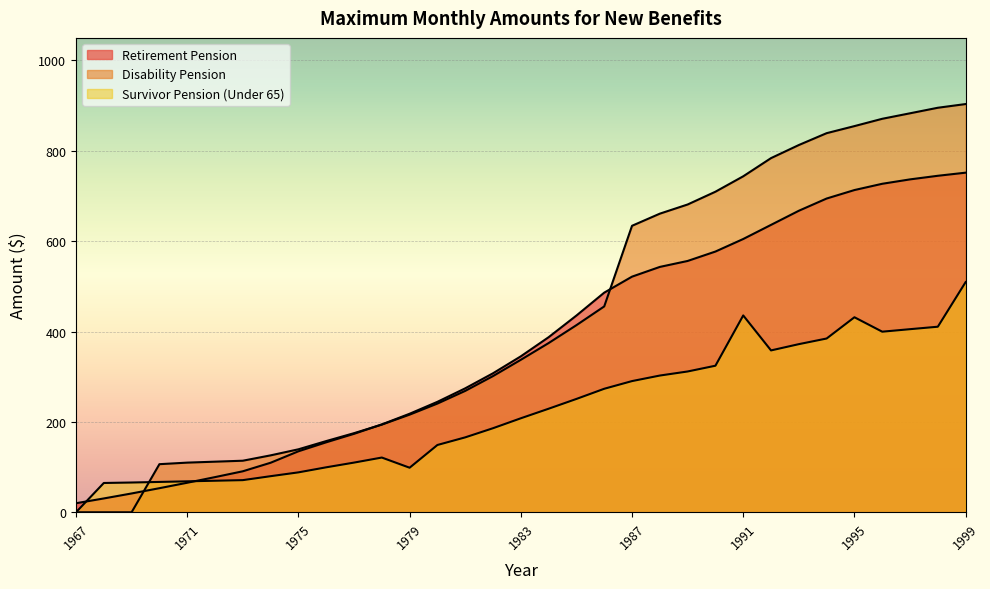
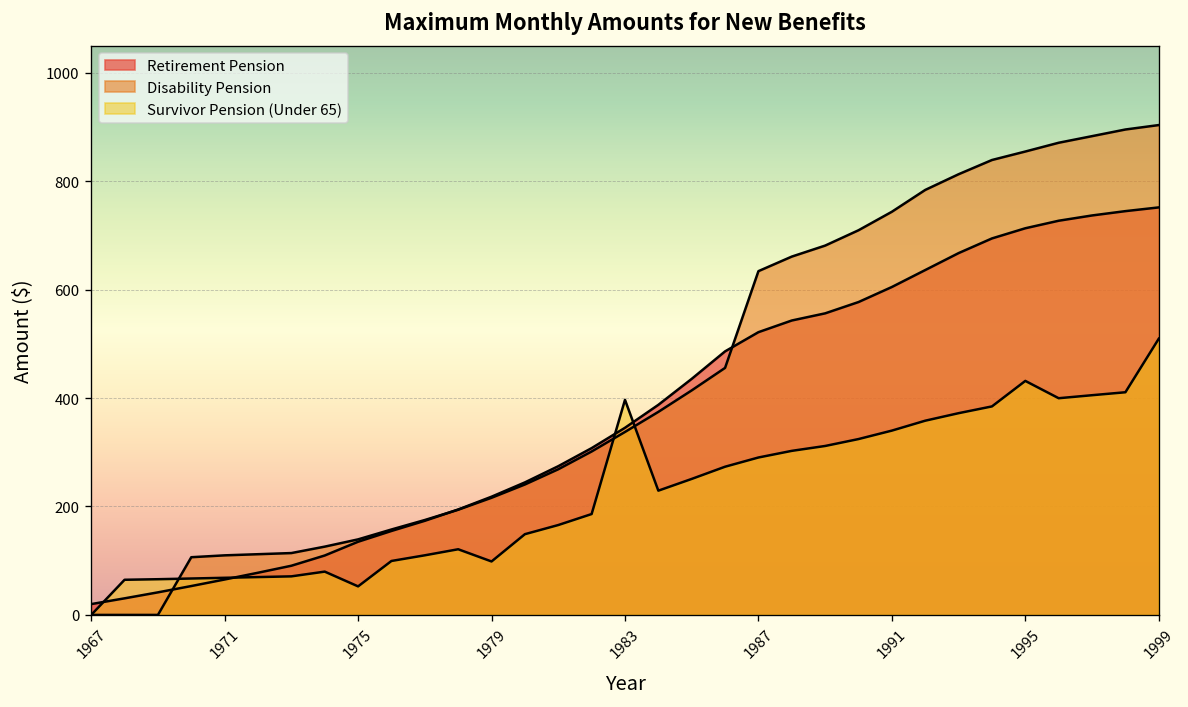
Survivor Pension (Under 65), 1975: 90 -> 50
Survivor Pension (Under 65), 1983: 210 -> 400
Survivor Pension (Under 65), 1991: 440 -> 340
